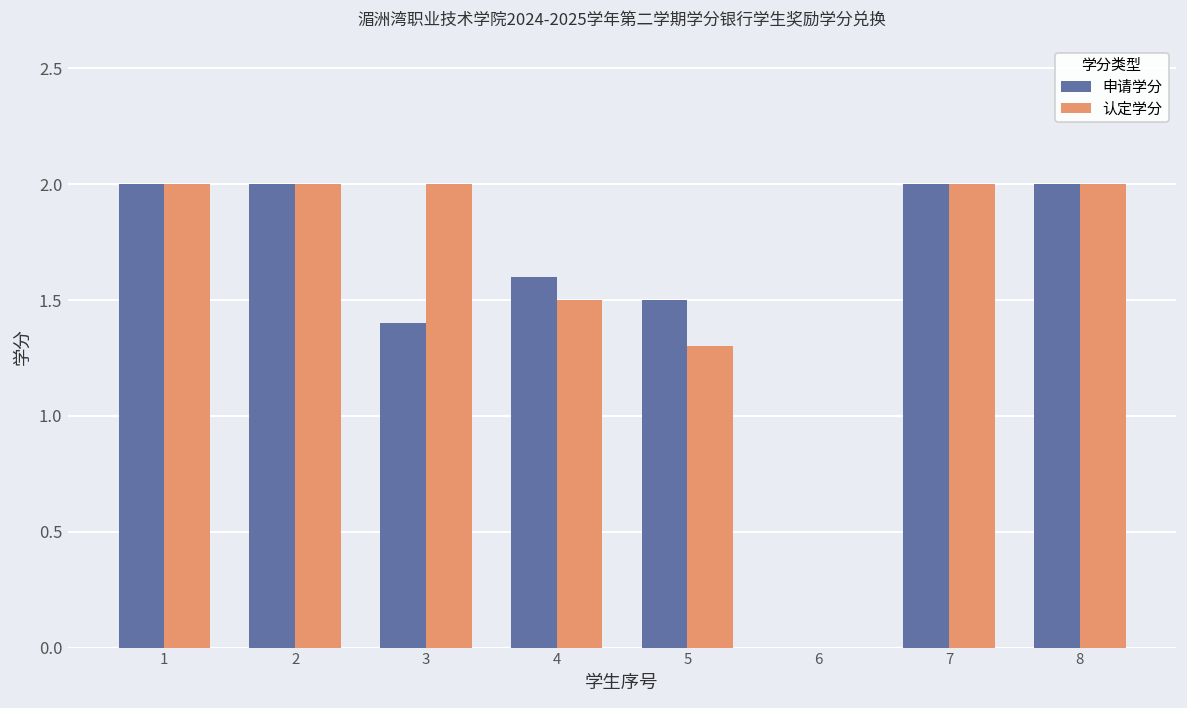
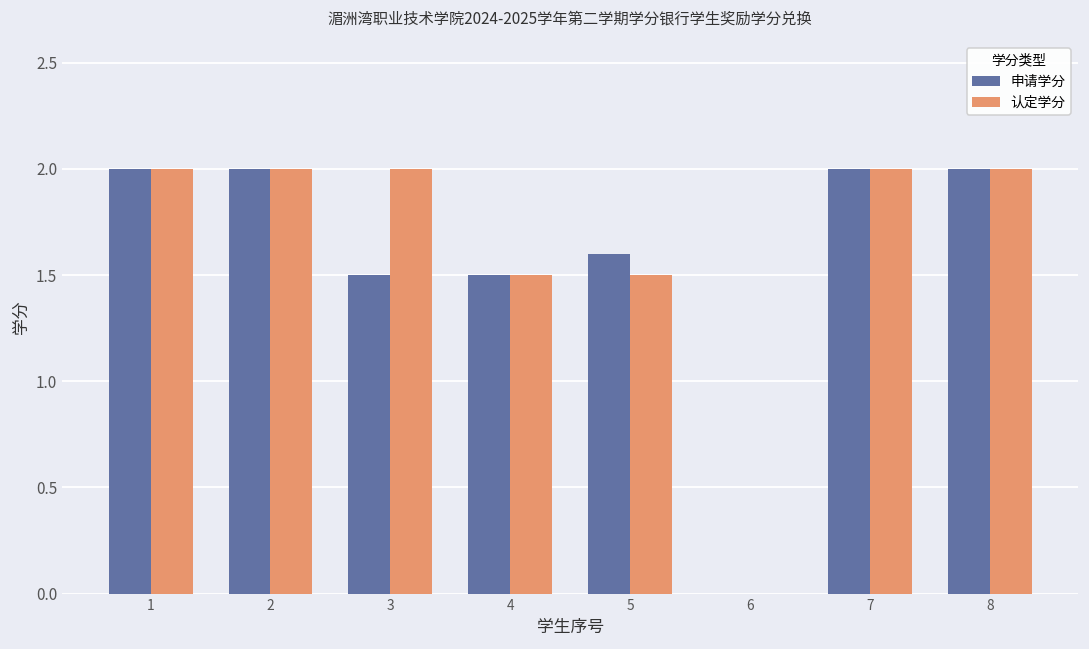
申请学分, 3: 1.4 -> 1.5
申请学分, 4: 1.6 -> 1.5
申请学分, 5: 1.5 -> 1.6
认定学分, 5: 1.3 -> 1.5
